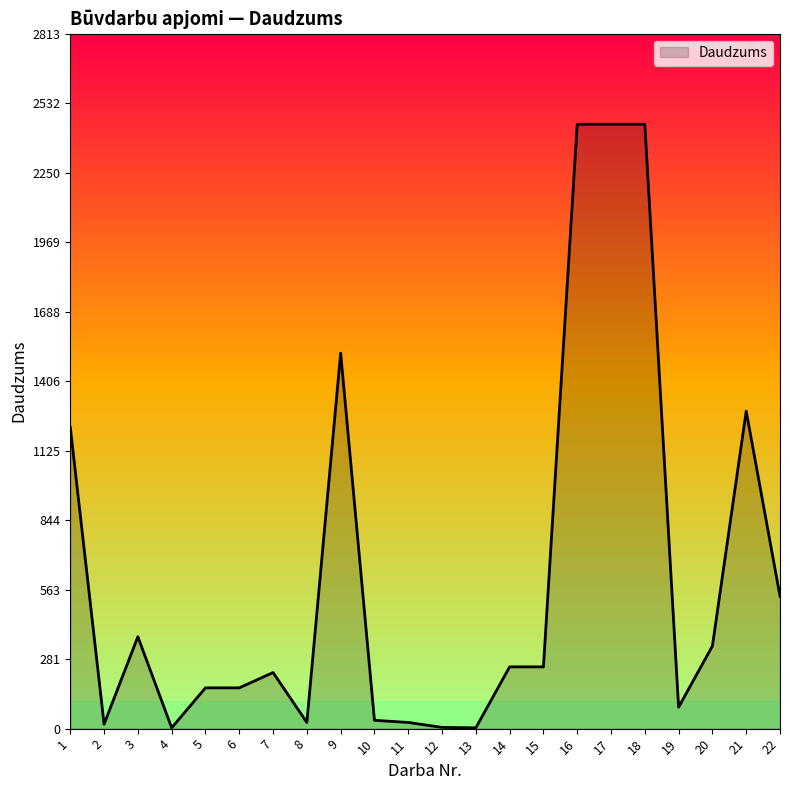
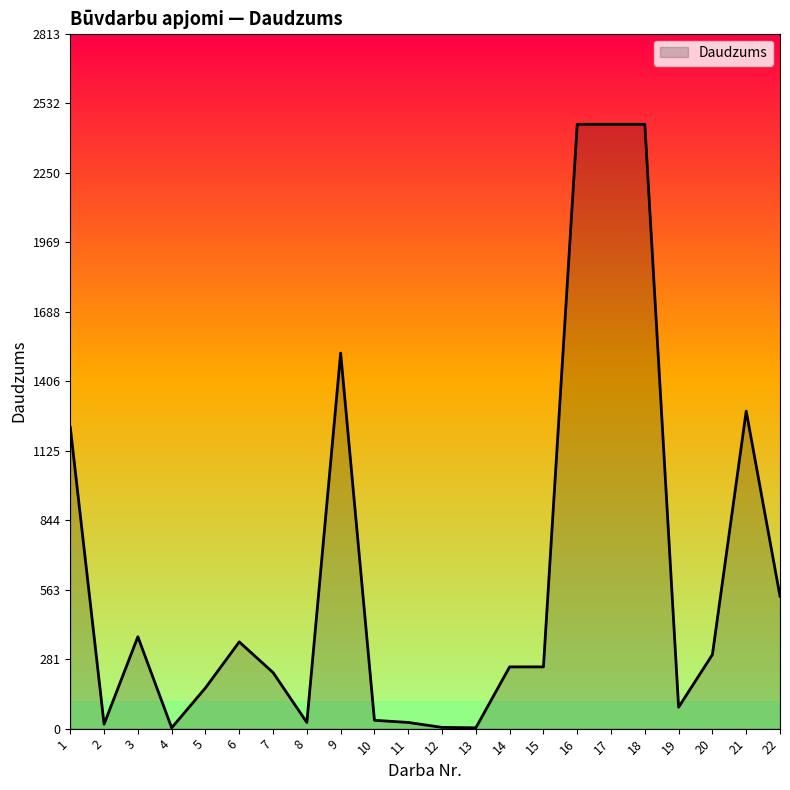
6: 170 -> 350
20: 330 -> 300
